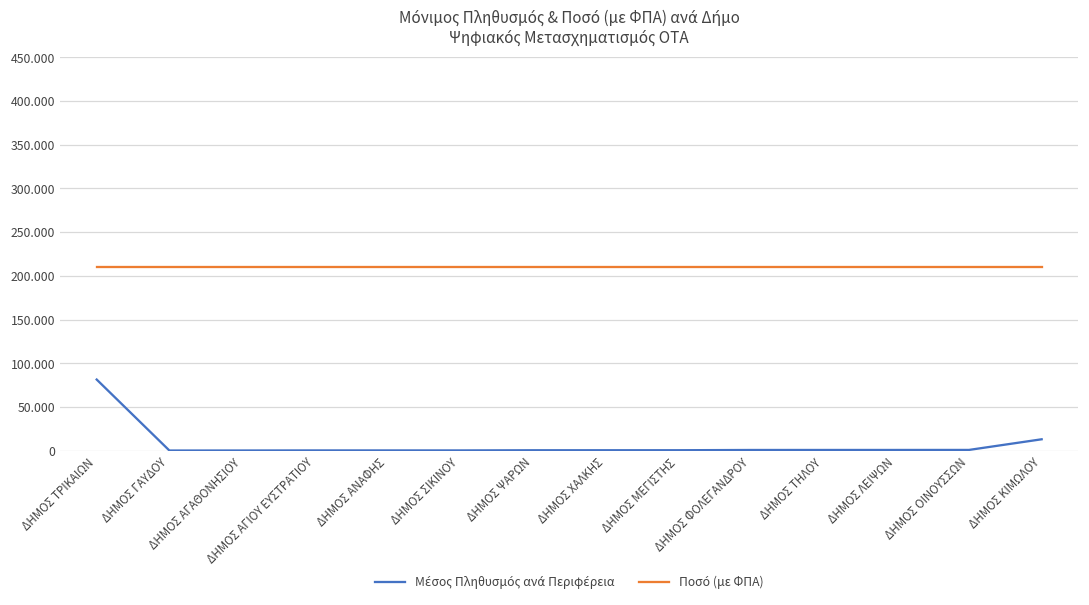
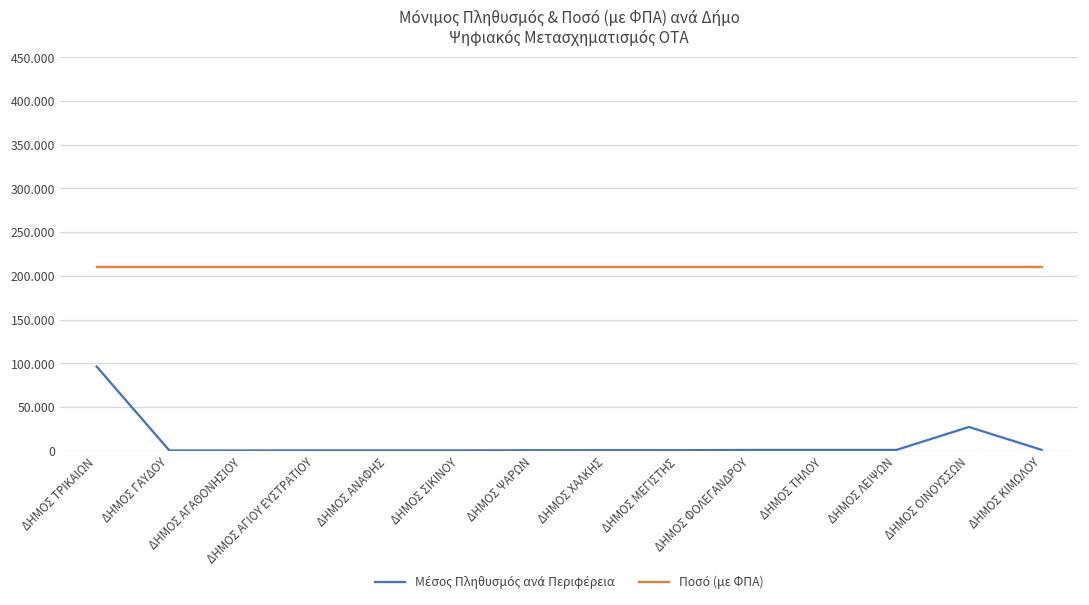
Μέσος Πληθυσμός ανά Περιφέρεια, ΔΗΜΟΣ ΤΡΙΚΑΙΩΝ: 80 -> 100
Μέσος Πληθυσμός ανά Περιφέρεια, ΔΗΜΟΣ ΟΙΝΟΥΣΣΩΝ: 0 -> 30
Μέσος Πληθυσμός ανά Περιφέρεια, ΔΗΜΟΣ ΚΙΜΩΛΟΥ: 10 -> 0
